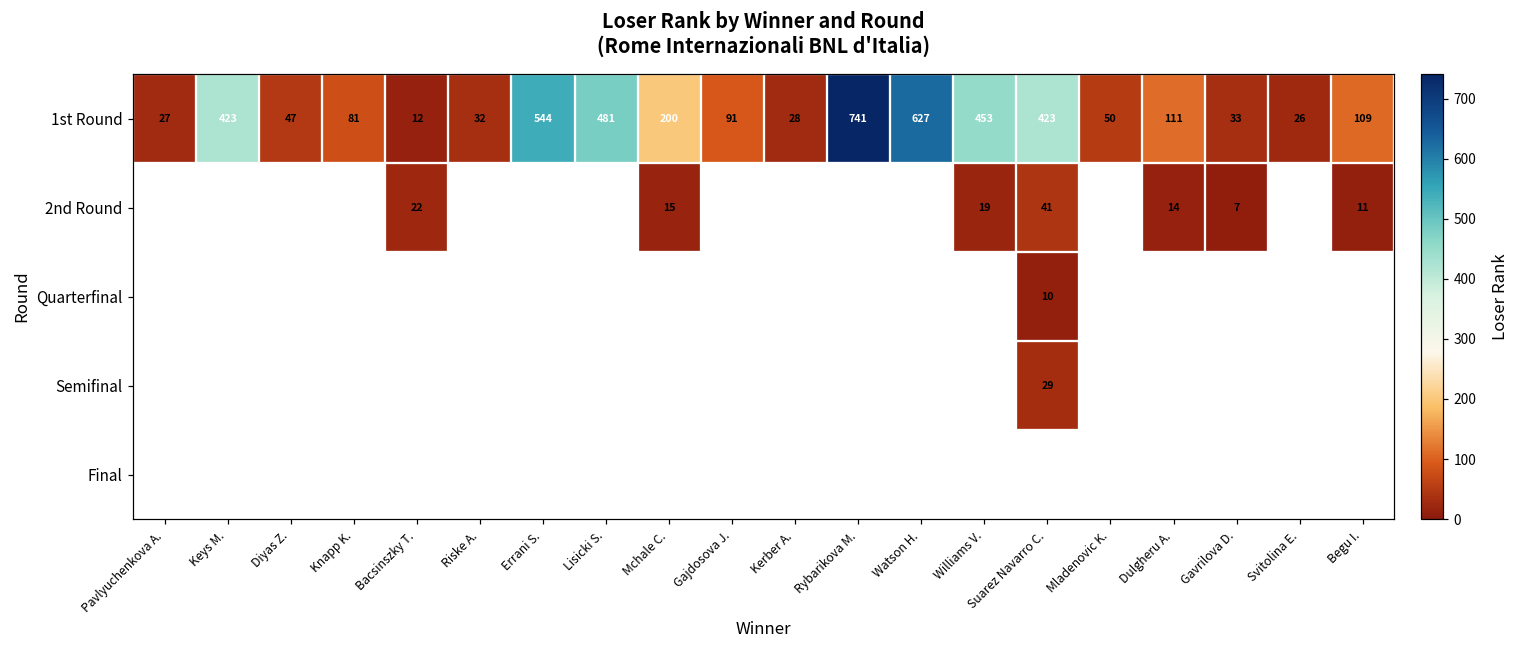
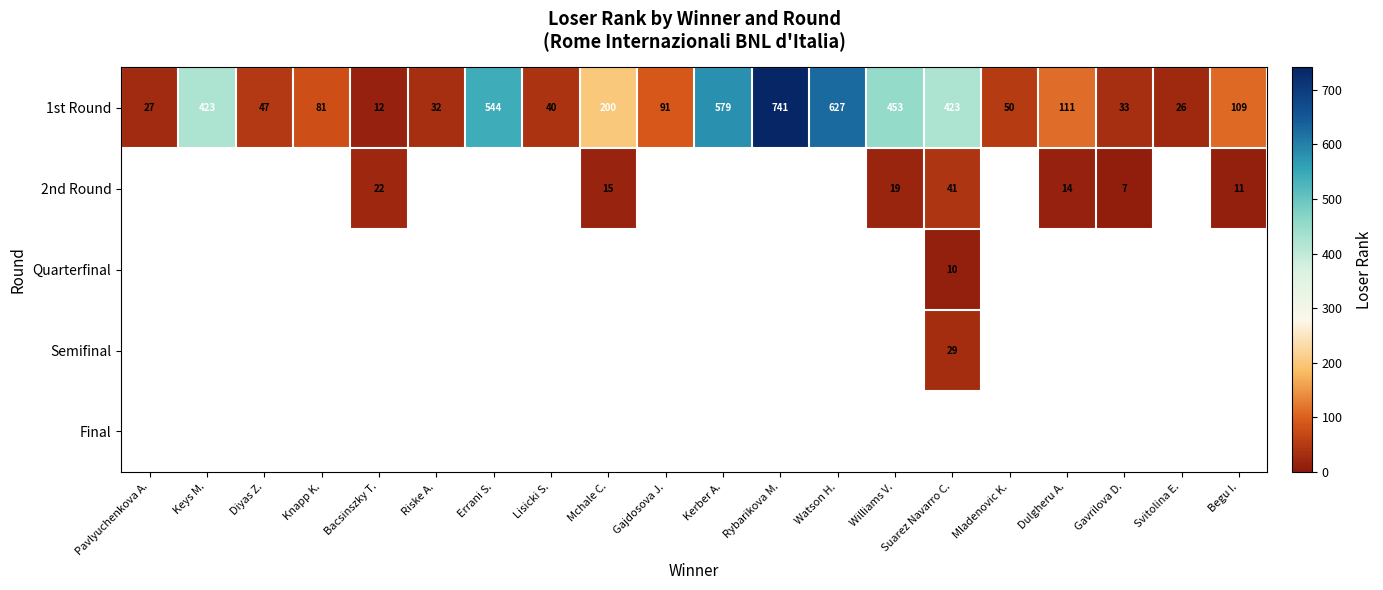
1st Round, Lisicki S.: 481 -> 40
1st Round, Kerber A.: 28 -> 579
